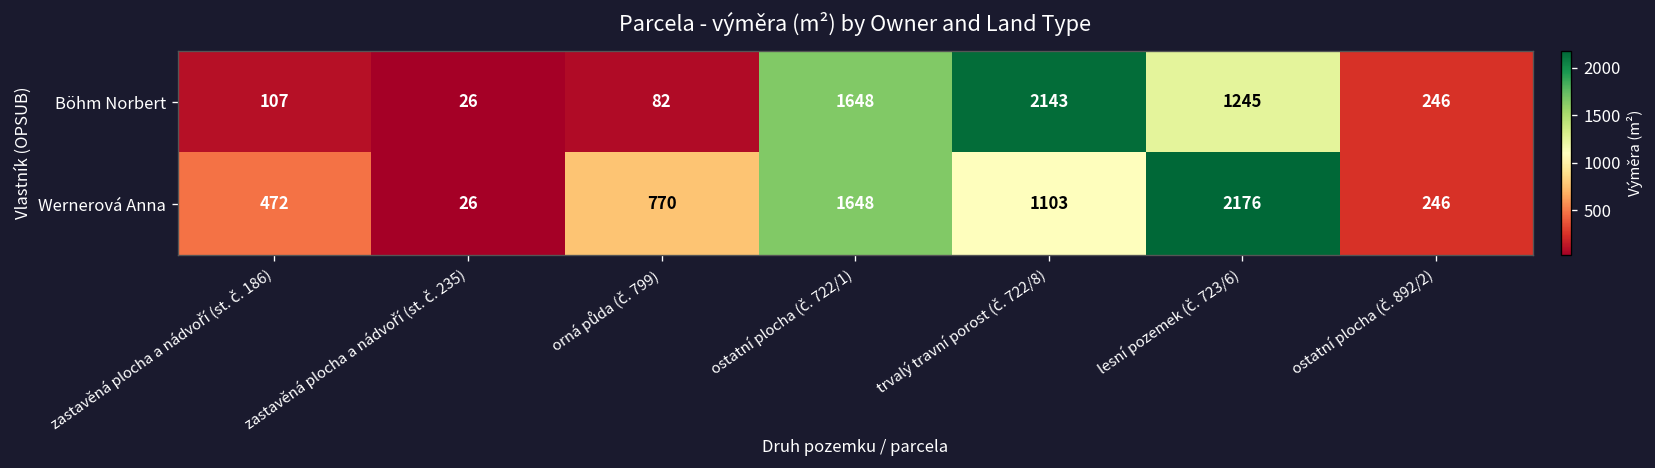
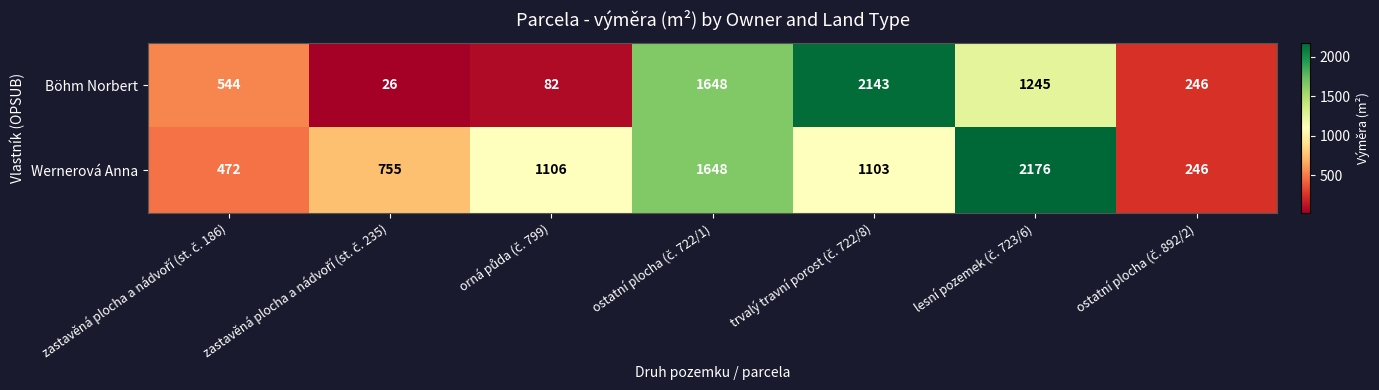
Böhm Norbert, zastavěná plocha a nádvoří (st. č. 186): 107 -> 544
Wernerová Anna, zastavěná plocha a nádvoří (st. č. 235): 26 -> 755
Wernerová Anna, orná půda (č. 799): 770 -> 1106
